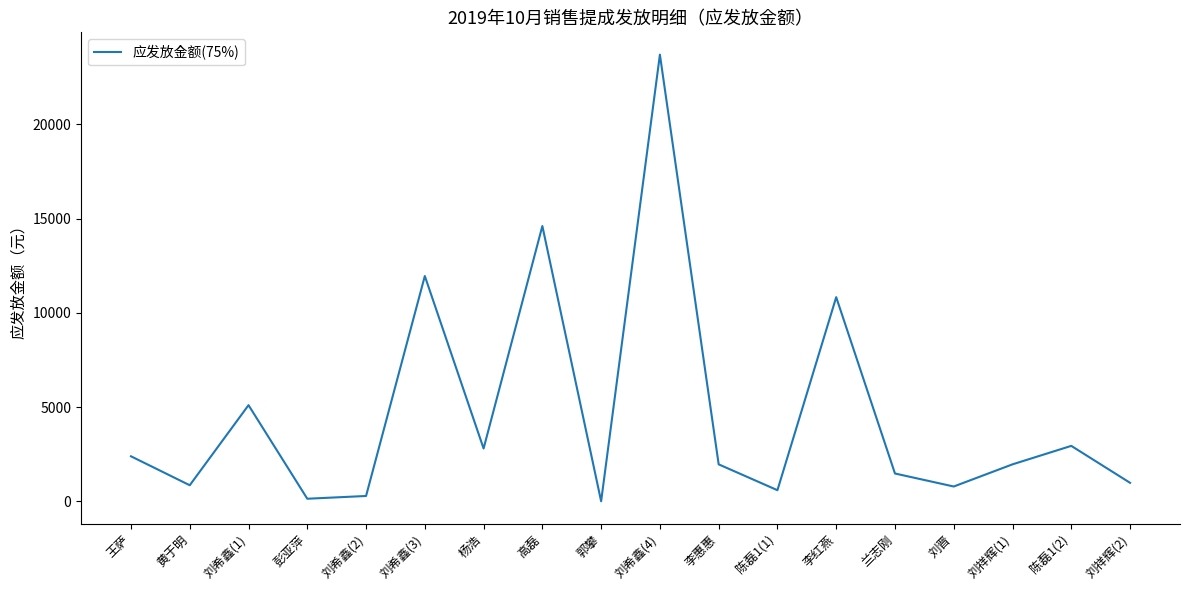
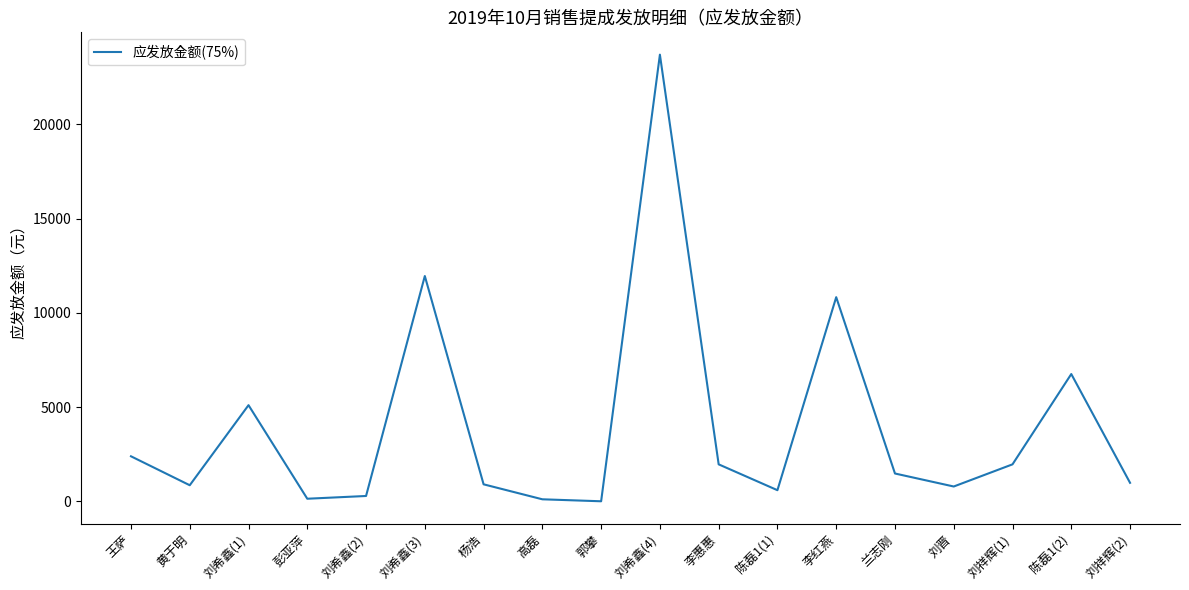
杨浩: 2800 -> 900
高磊: 14600 -> 100
陈磊1(2): 2900 -> 6800
